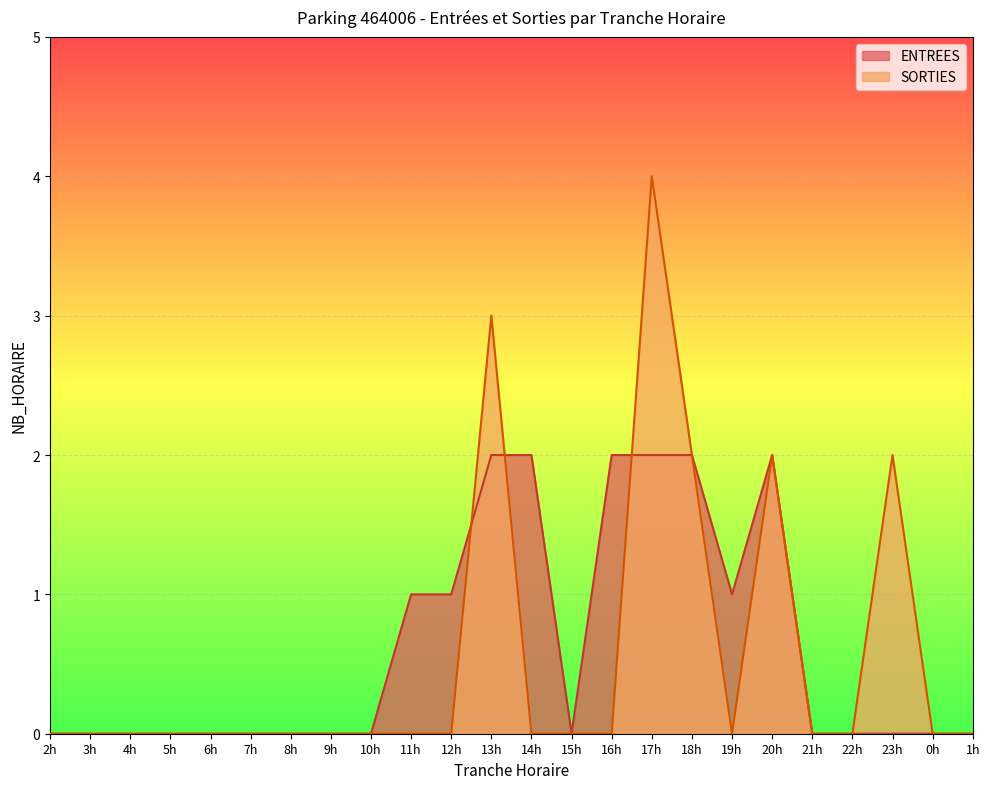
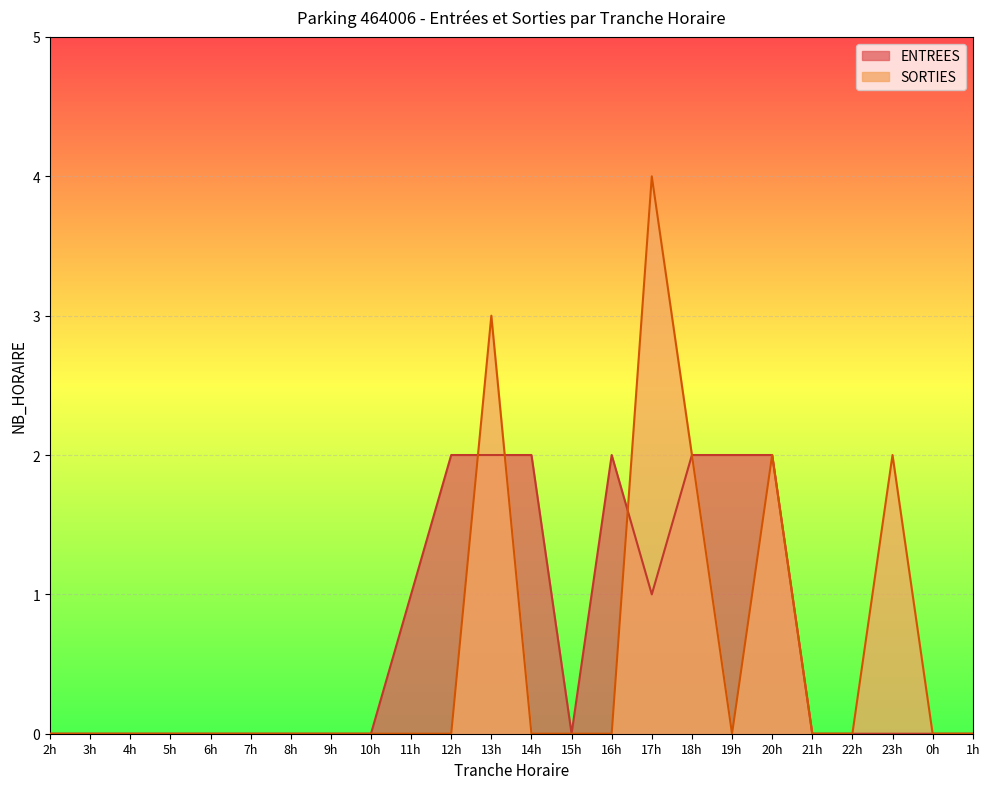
ENTREES, 12h: 1 -> 2
ENTREES, 17h: 2 -> 1
ENTREES, 19h: 1 -> 2
